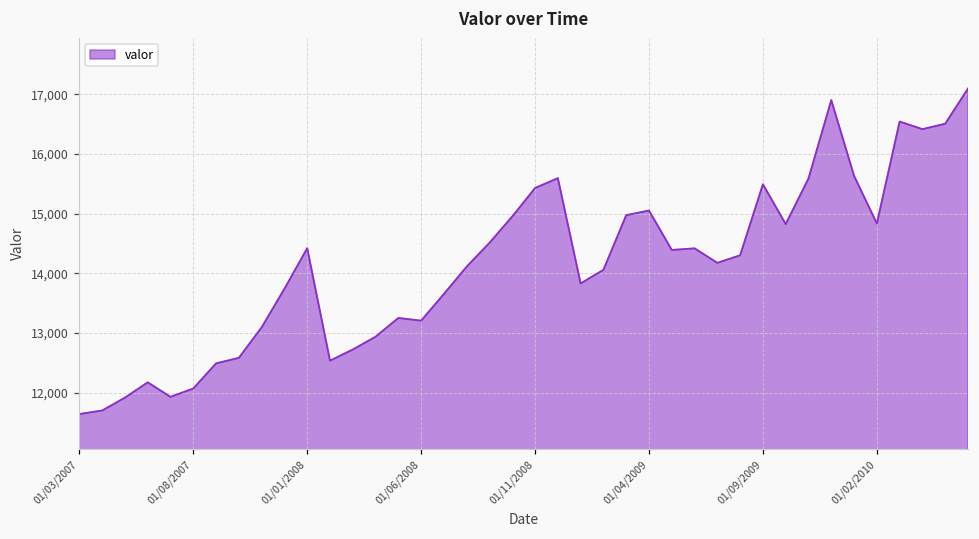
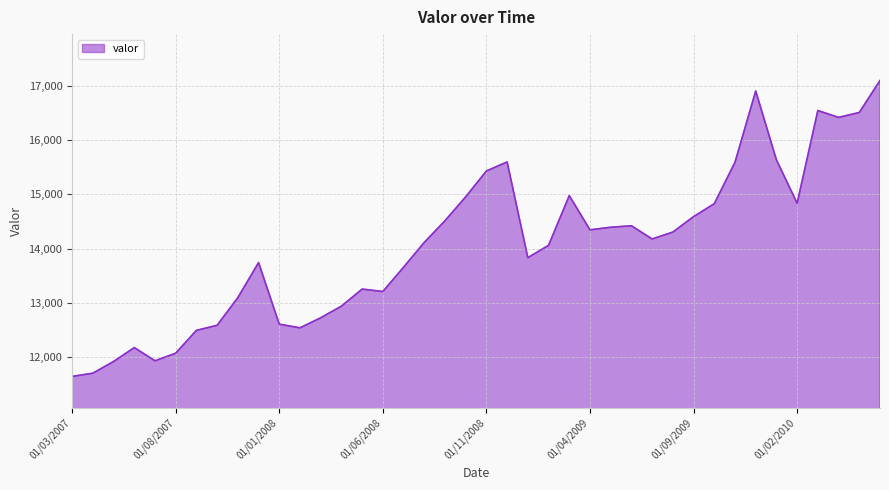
01/01/2008: 14,400 -> 12,600
01/04/2009: 15,100 -> 14,300
01/09/2009: 15,500 -> 14,600
